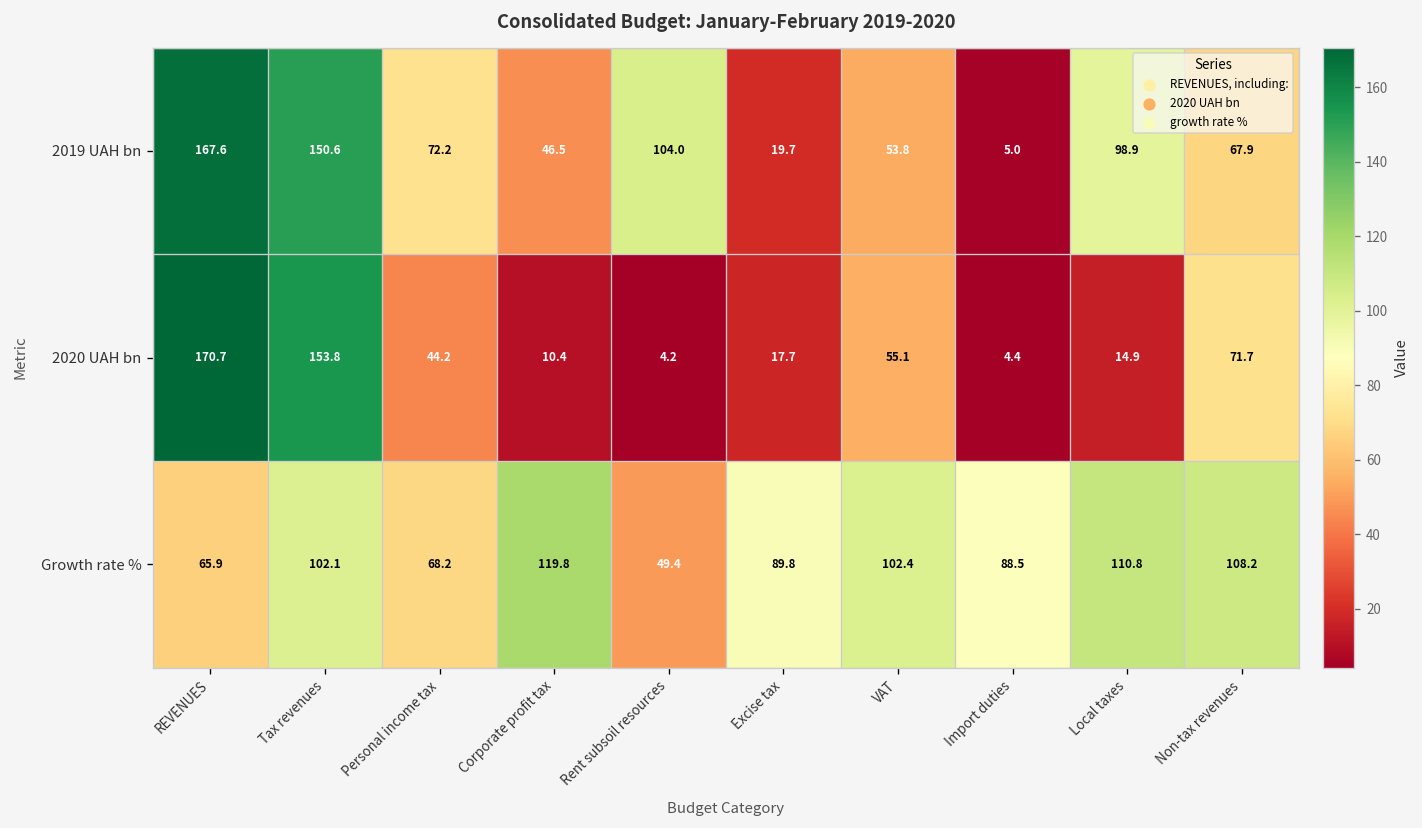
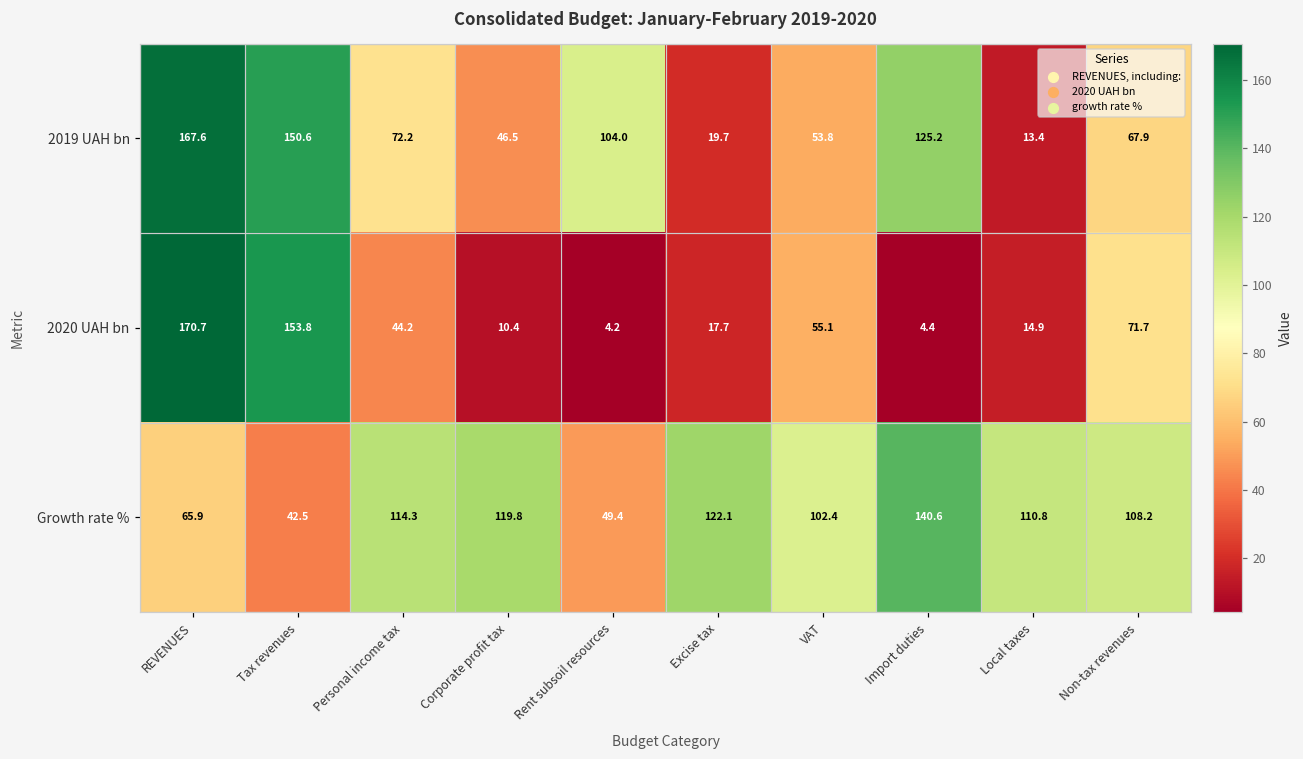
2019 UAH bn, Import duties: 5.0 -> 125.2
2019 UAH bn, Local taxes: 98.9 -> 13.4
Growth rate %, Tax revenues: 102.1 -> 42.5
Growth rate %, Personal income tax: 68.2 -> 114.3
Growth rate %, Excise tax: 89.8 -> 122.1
Growth rate %, Import duties: 88.5 -> 140.6
